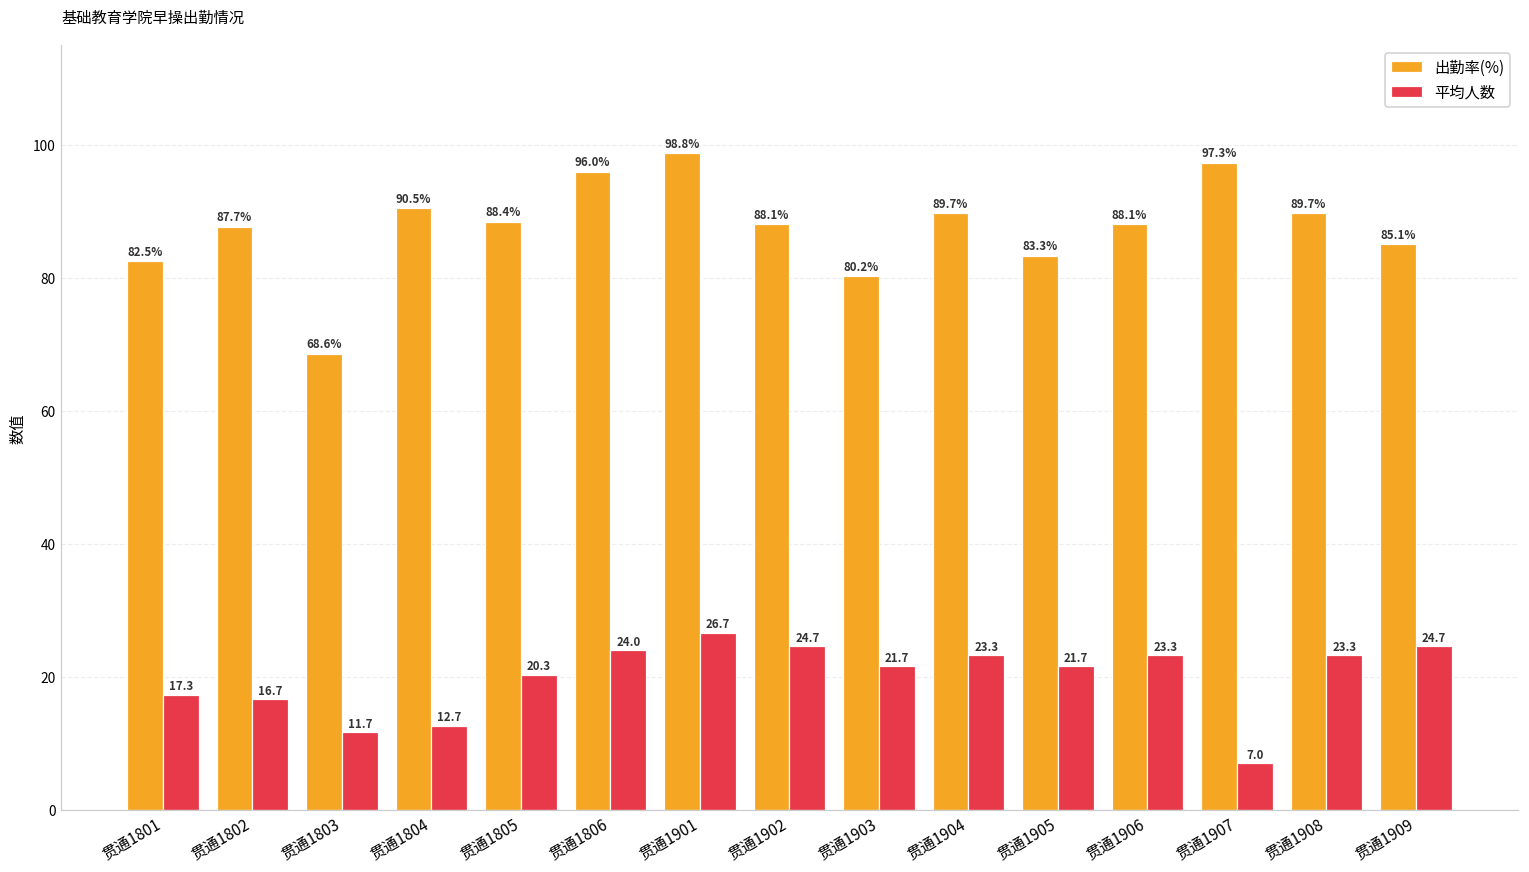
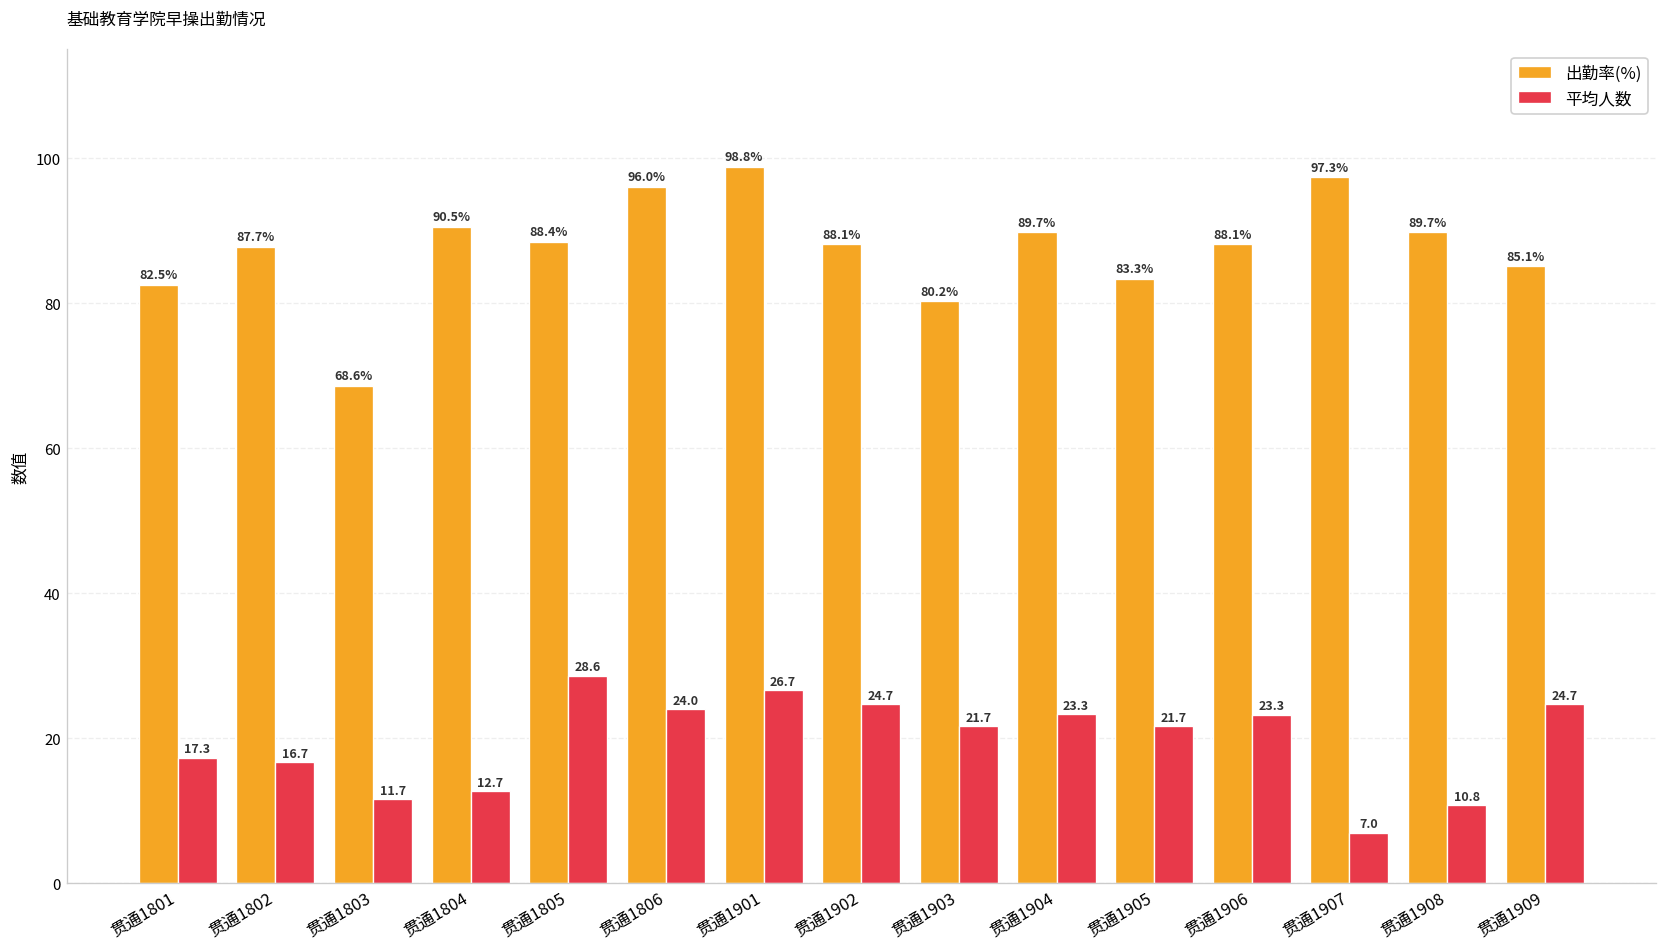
平均人数, 贯通1805: 20.3 -> 28.6
平均人数, 贯通1908: 23.3 -> 10.8
